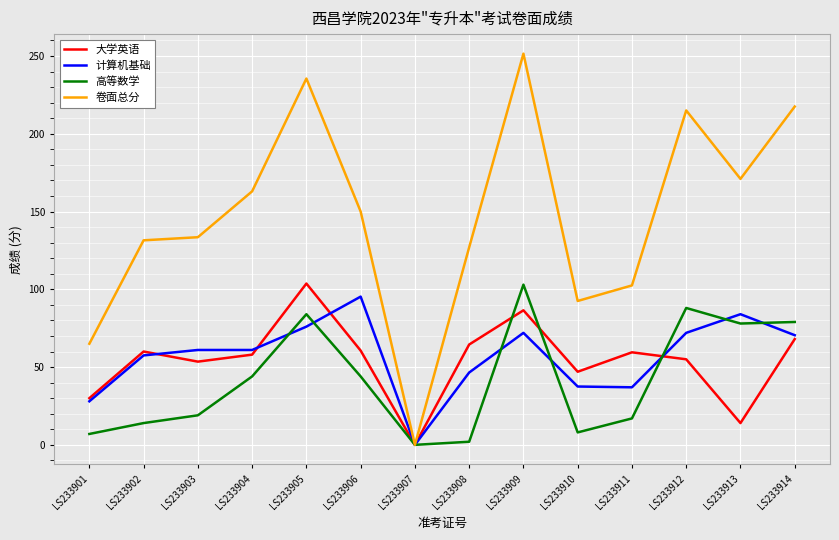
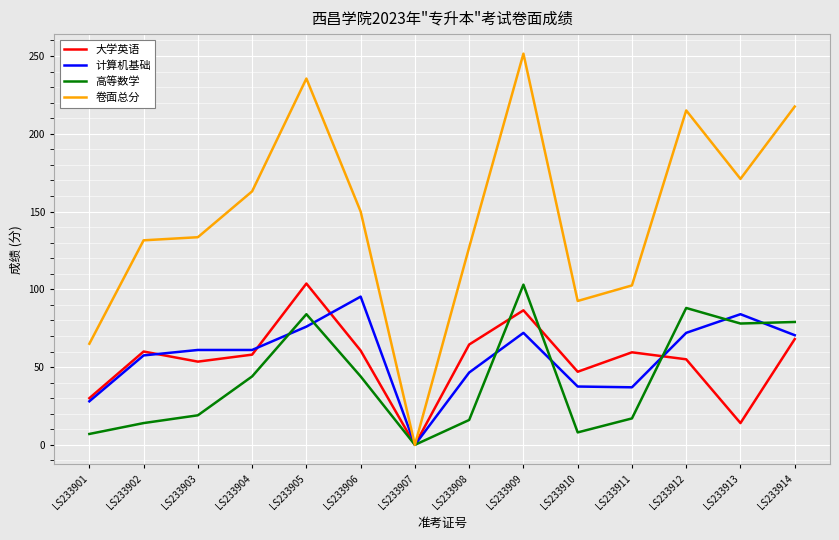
高等数学, LS233908: 2 -> 16
